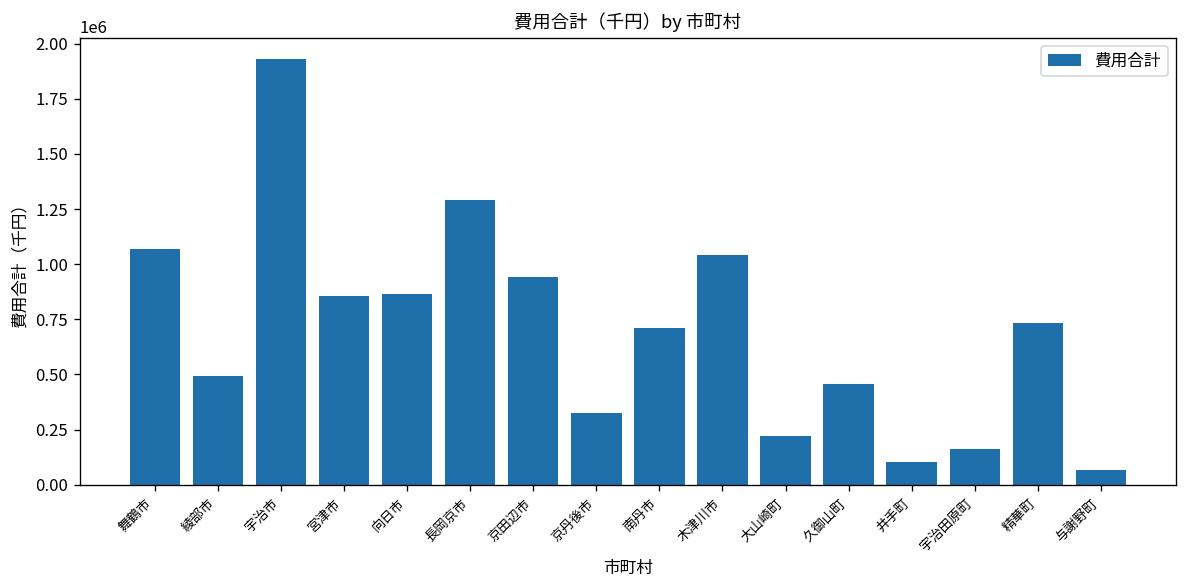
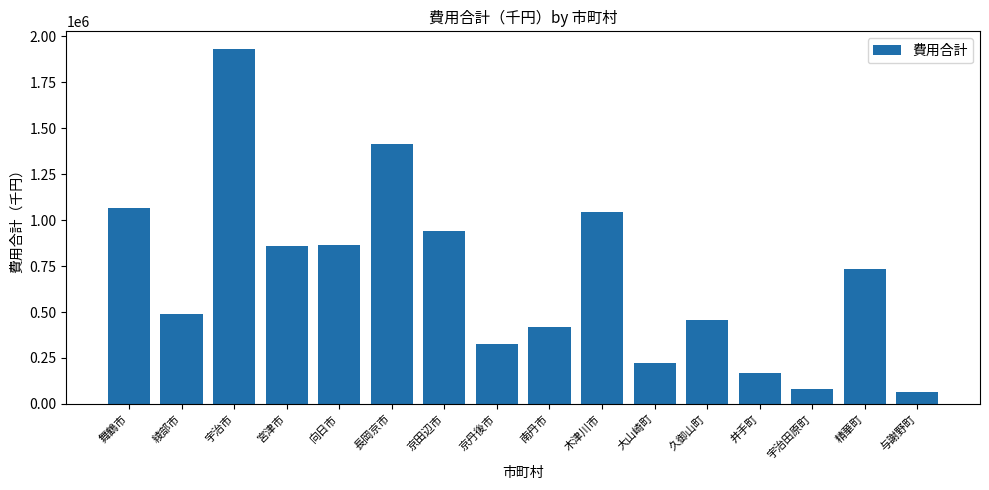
長岡京市: 1290000 -> 1410000
南丹市: 710000 -> 420000
井手町: 100000 -> 170000
宇治田原町: 160000 -> 80000
